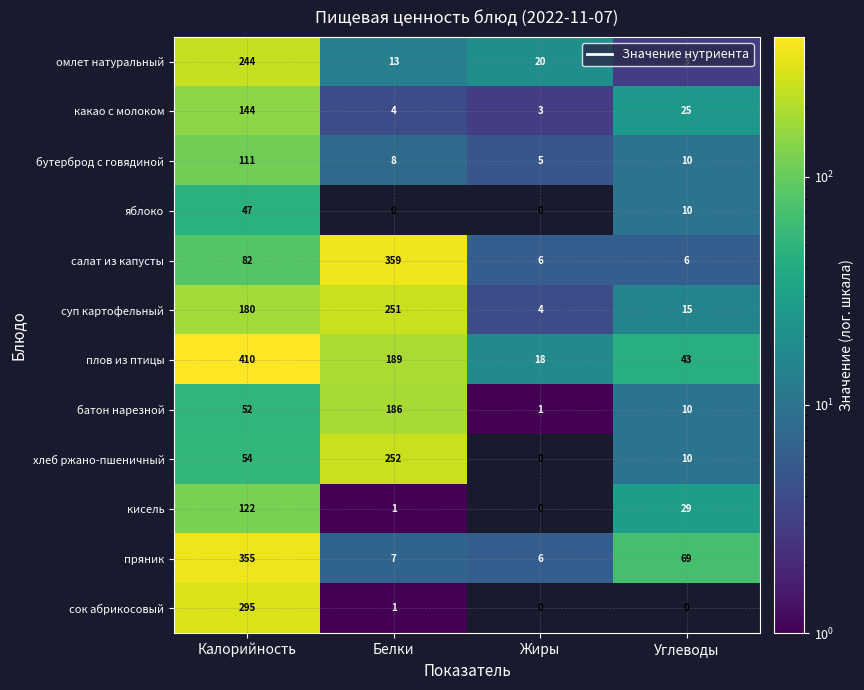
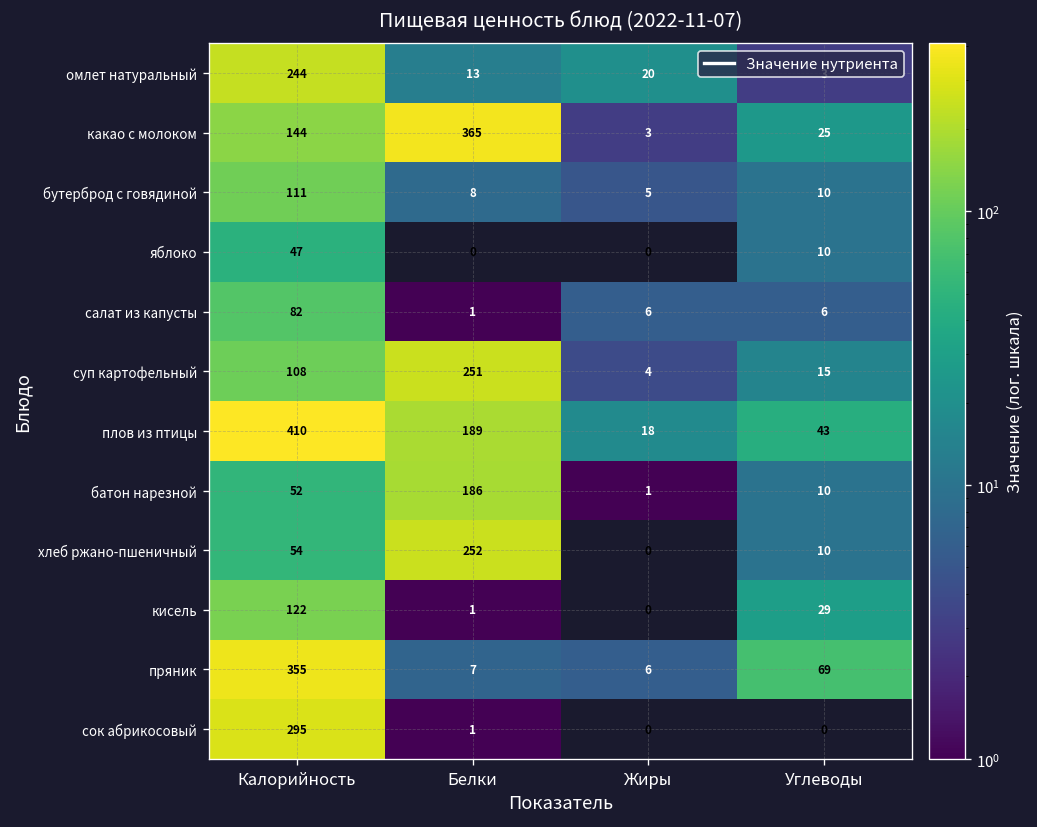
какао с молоком, Белки: 4 -> 365
салат из капусты, Белки: 359 -> 1
суп картофельный, Калорийность: 180 -> 108
